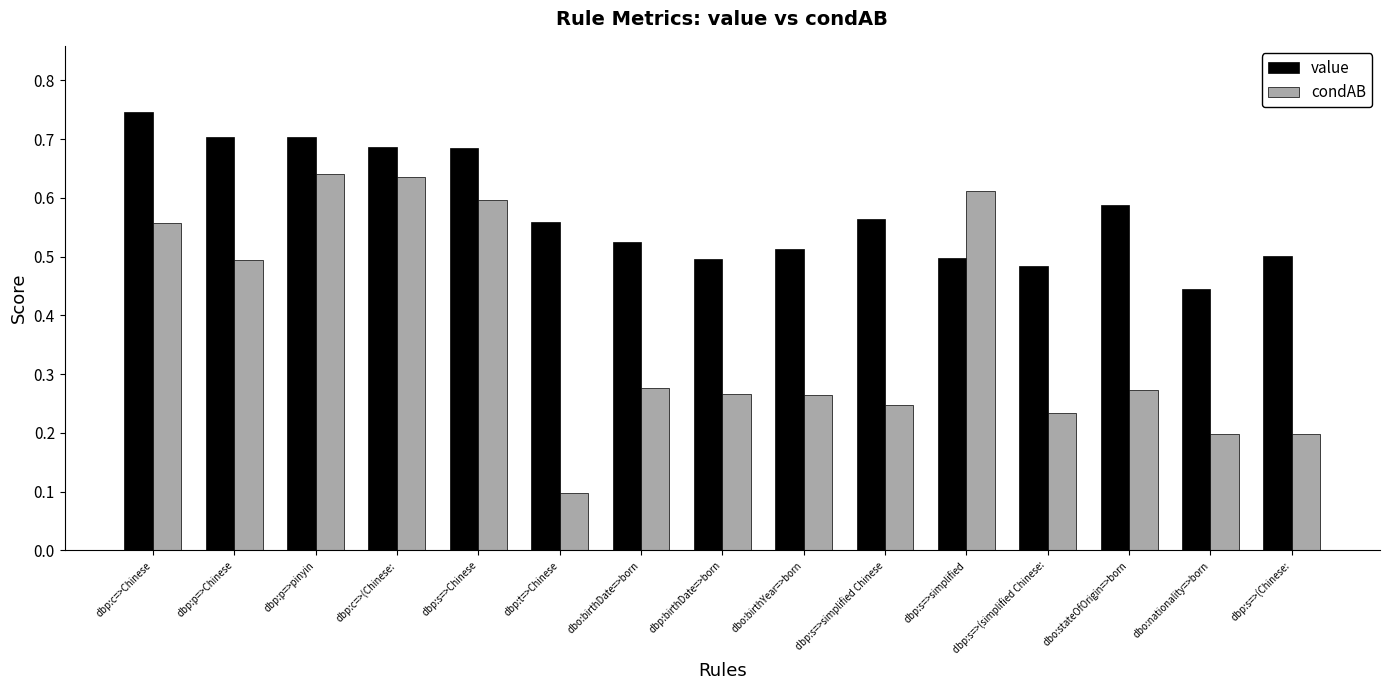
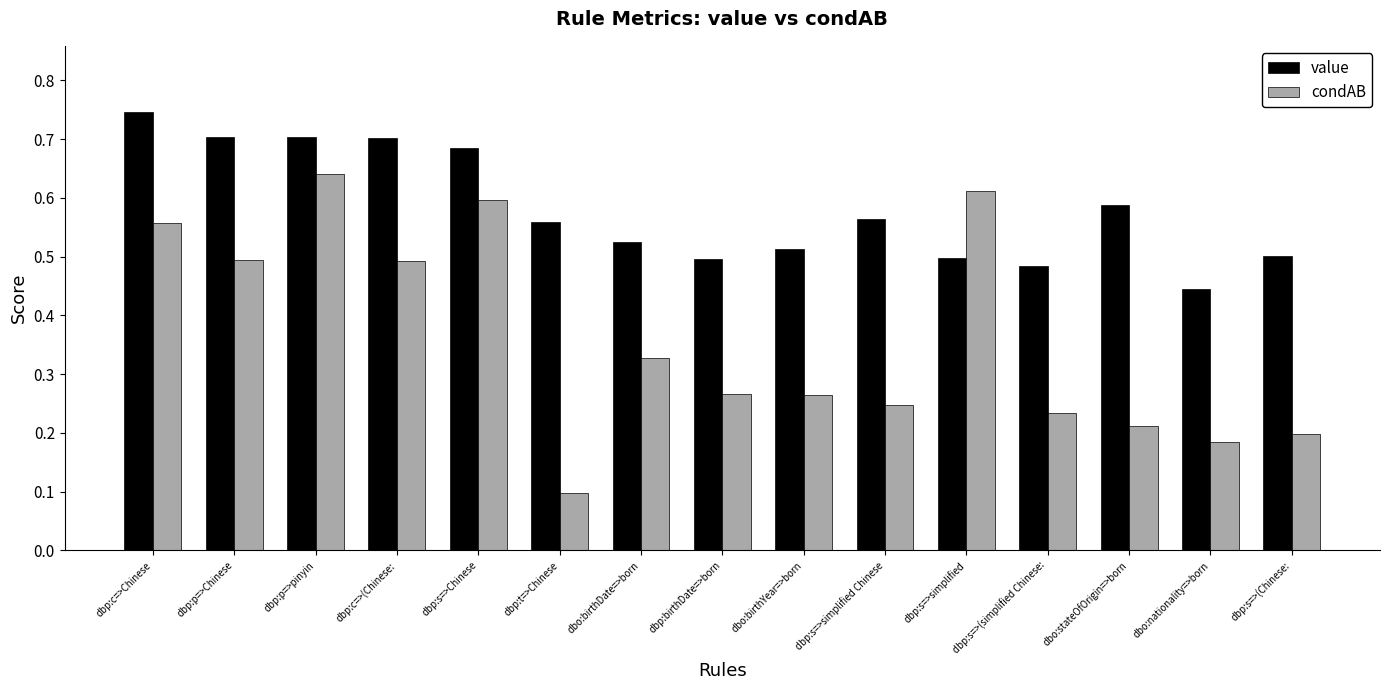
value, dbp:c=>(Chinese:: 0.69 -> 0.70
condAB, dbp:c=>(Chinese:: 0.64 -> 0.49
condAB, dbo:birthDate=>born: 0.28 -> 0.33
condAB, dbo:stateOfOrigin=>born: 0.27 -> 0.21
condAB, dbo:nationality=>born: 0.20 -> 0.18
